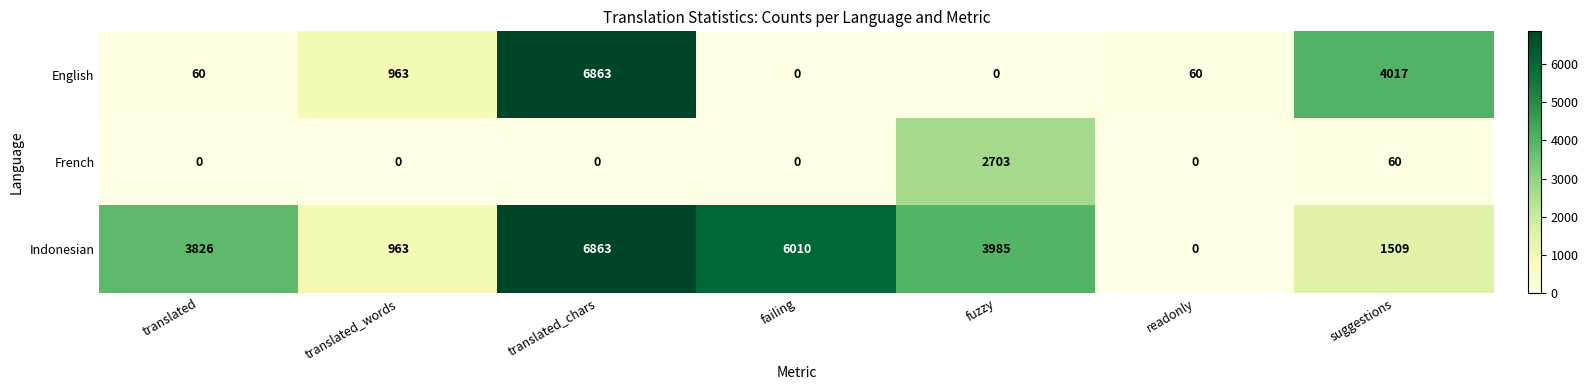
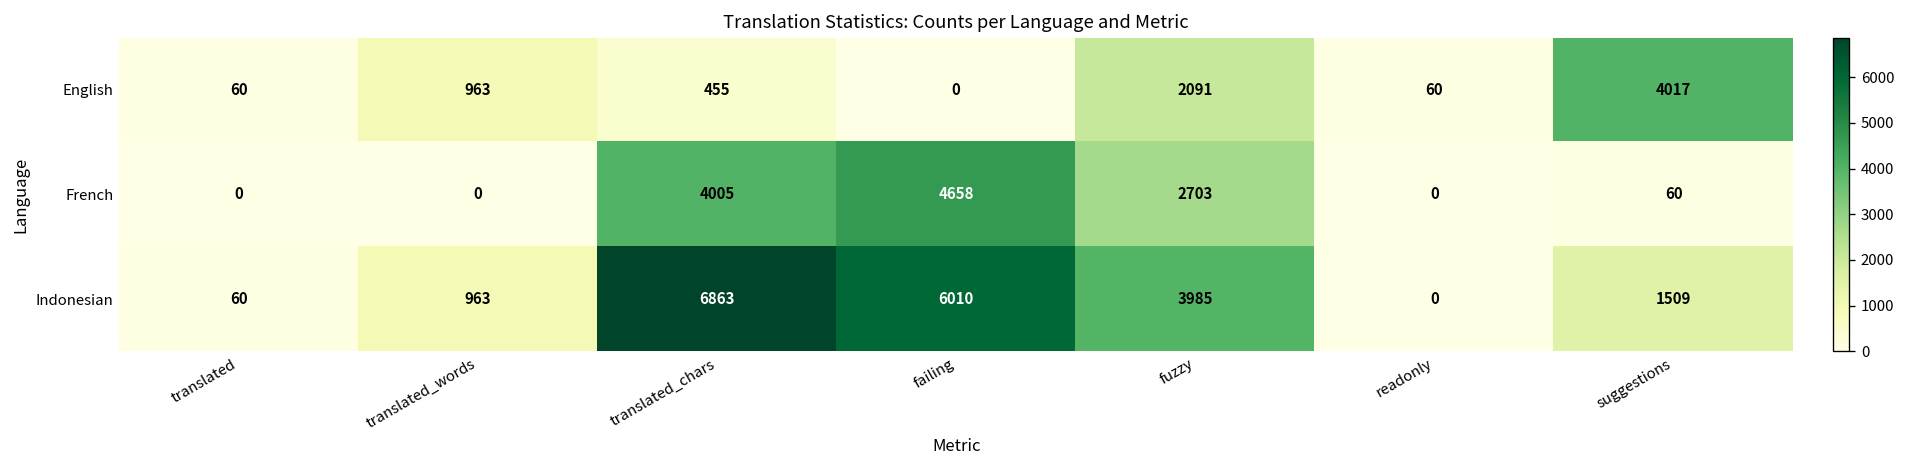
English, translated_chars: 6863 -> 455
English, fuzzy: 0 -> 2091
French, translated_chars: 0 -> 4005
French, failing: 0 -> 4658
Indonesian, translated: 3826 -> 60
